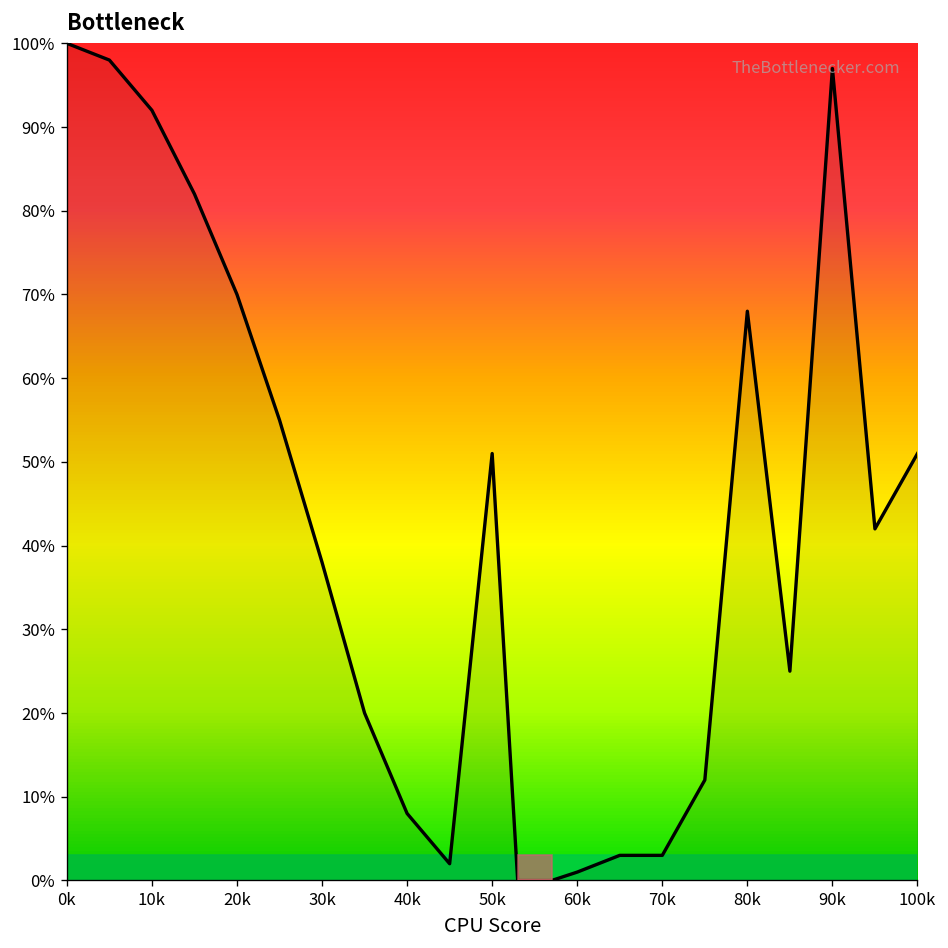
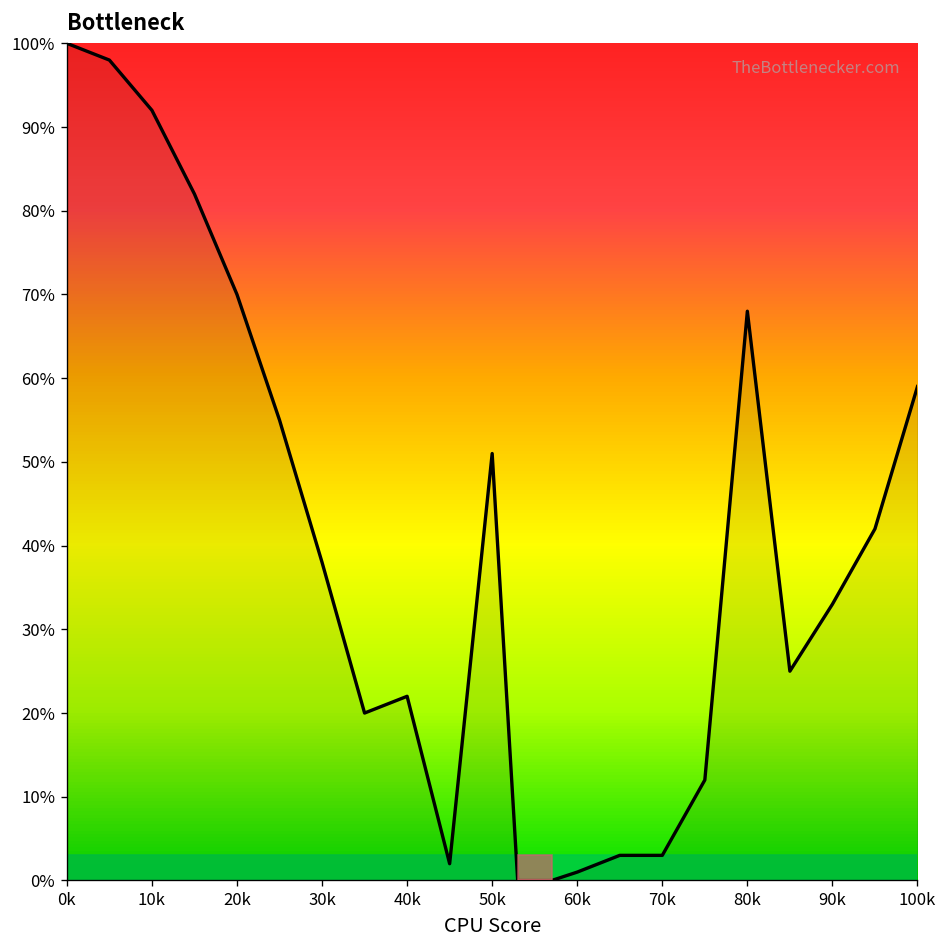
40k: 8% -> 22%
90k: 97% -> 33%
100k: 51% -> 59%
